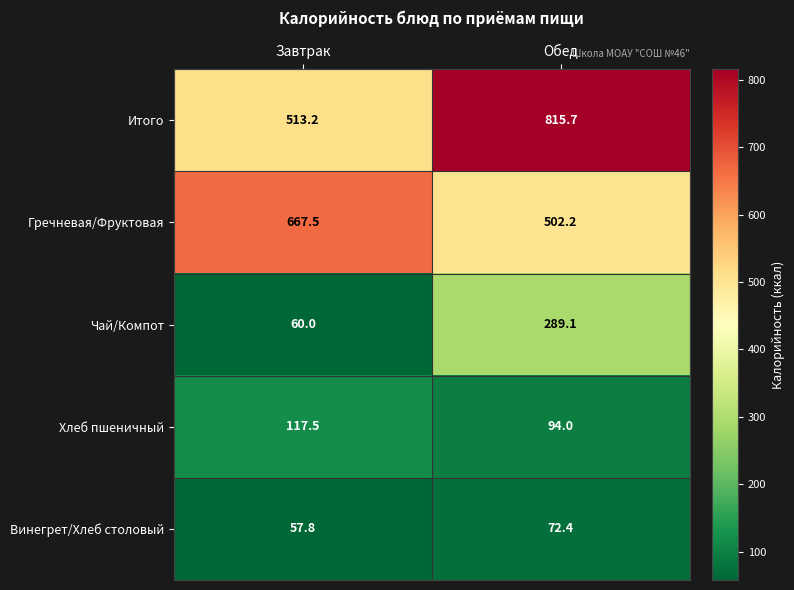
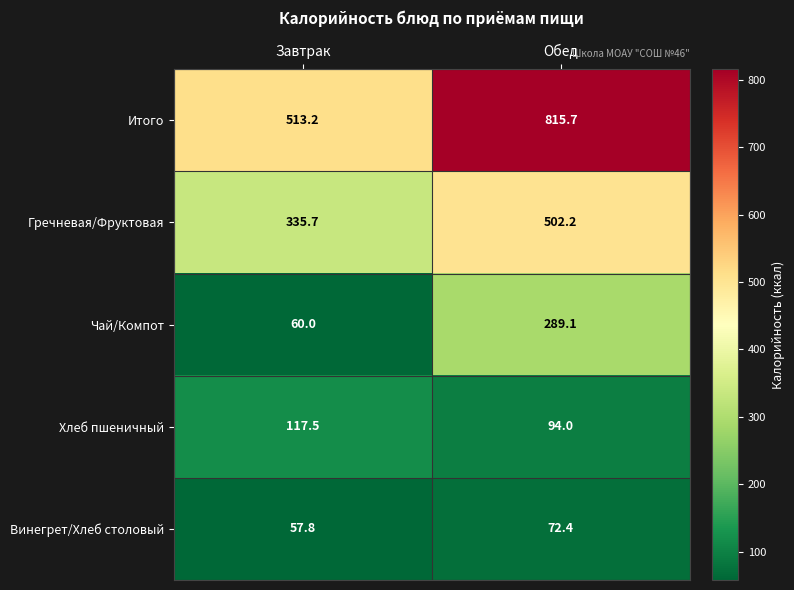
Гречневая/Фруктовая, Завтрак: 667.5 -> 335.7
